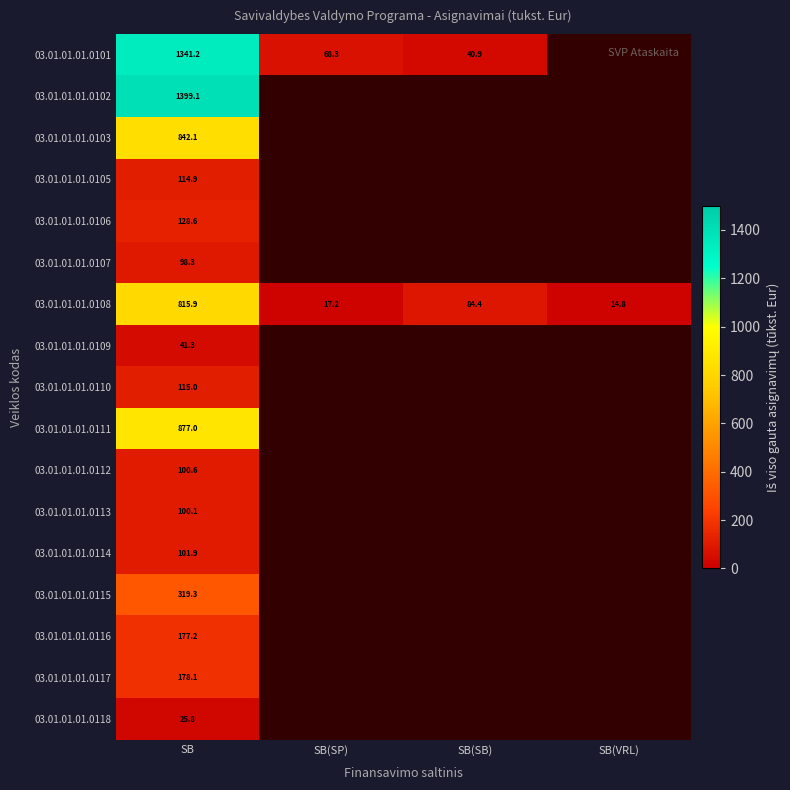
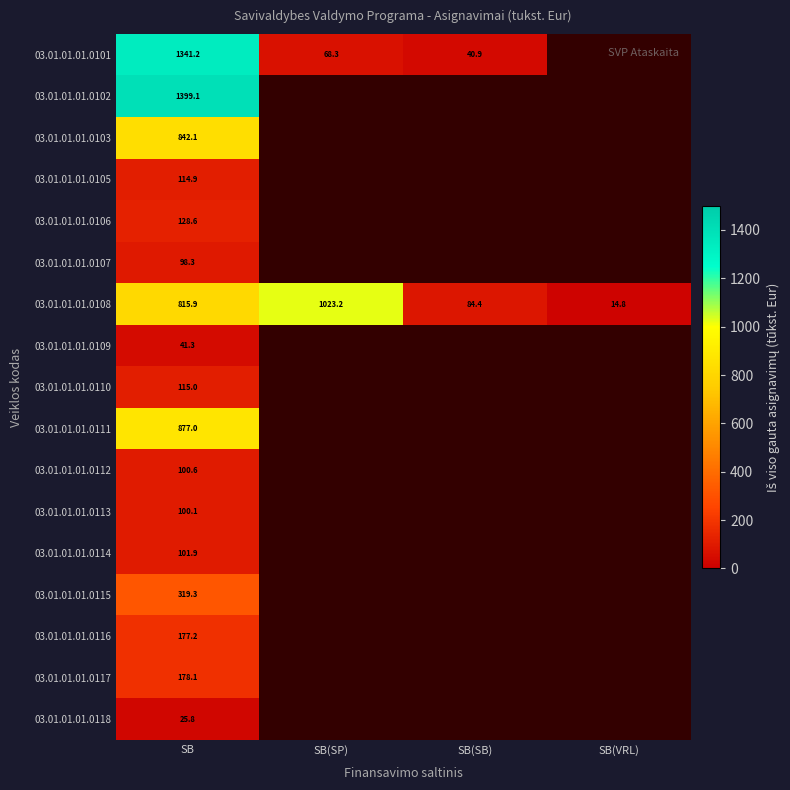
03.01.01.01.0108, SB(SP): 17.2 -> 1023.2
